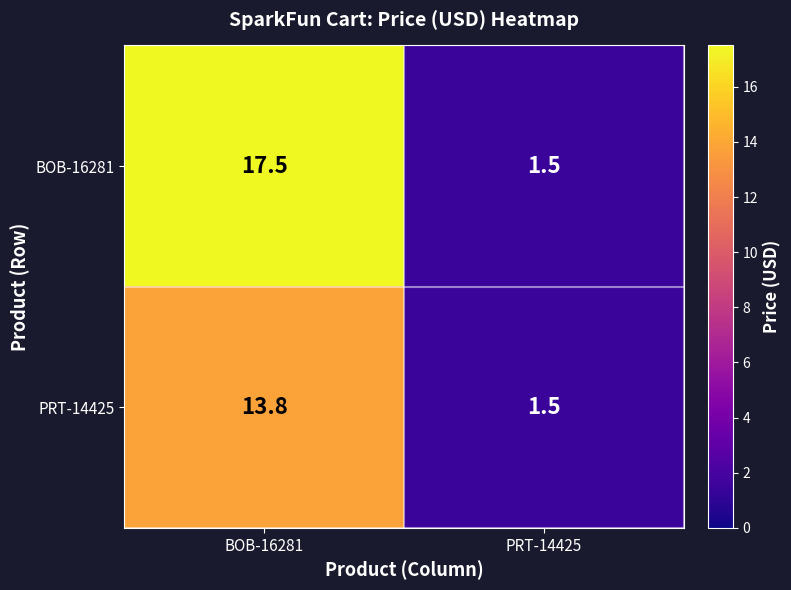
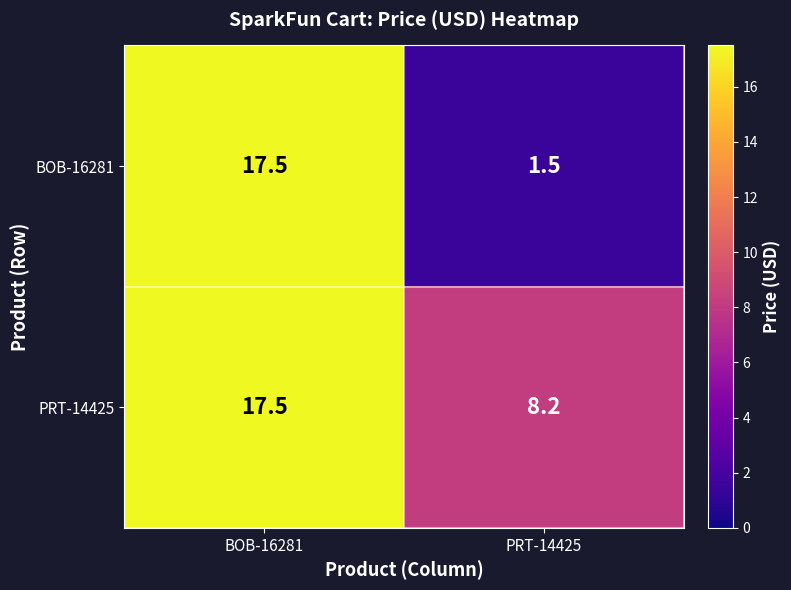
PRT-14425, BOB-16281: 13.8 -> 17.5
PRT-14425, PRT-14425: 1.5 -> 8.2
